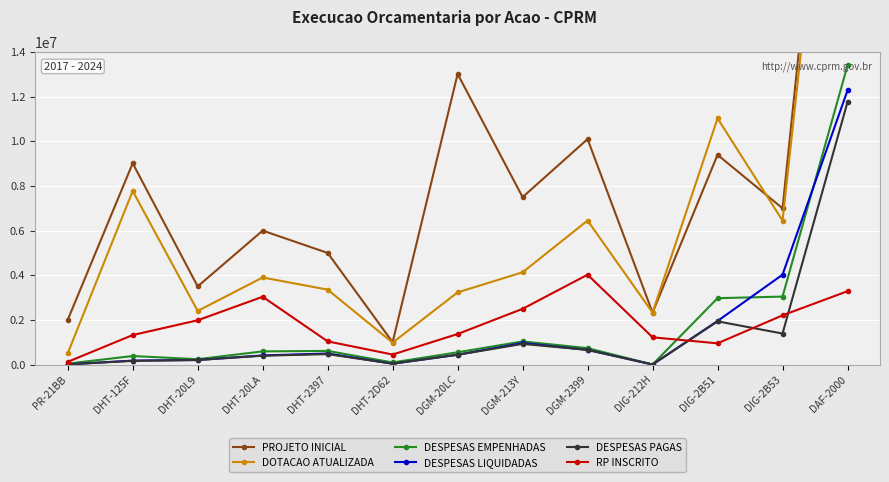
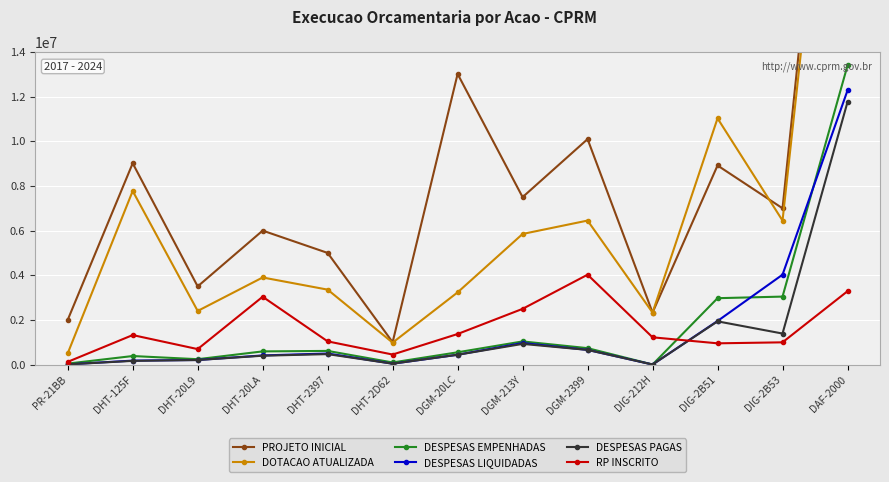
RP INSCRITO, DHT-20L9: 2000000 -> 700000
DOTACAO ATUALIZADA, DGM-213Y: 4100000 -> 5900000
PROJETO INICIAL, DIG-2B51: 9400000 -> 8900000
RP INSCRITO, DIG-2B53: 2200000 -> 1000000
